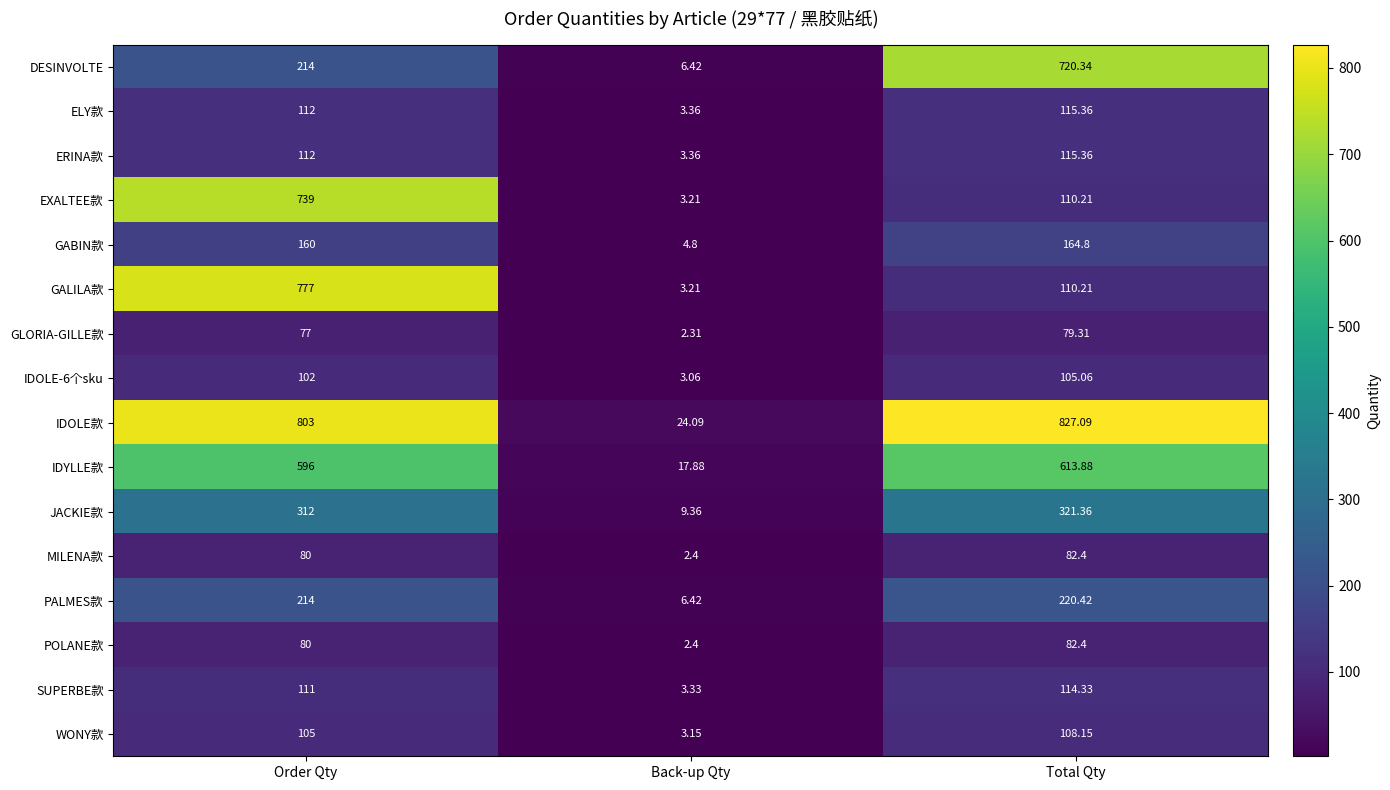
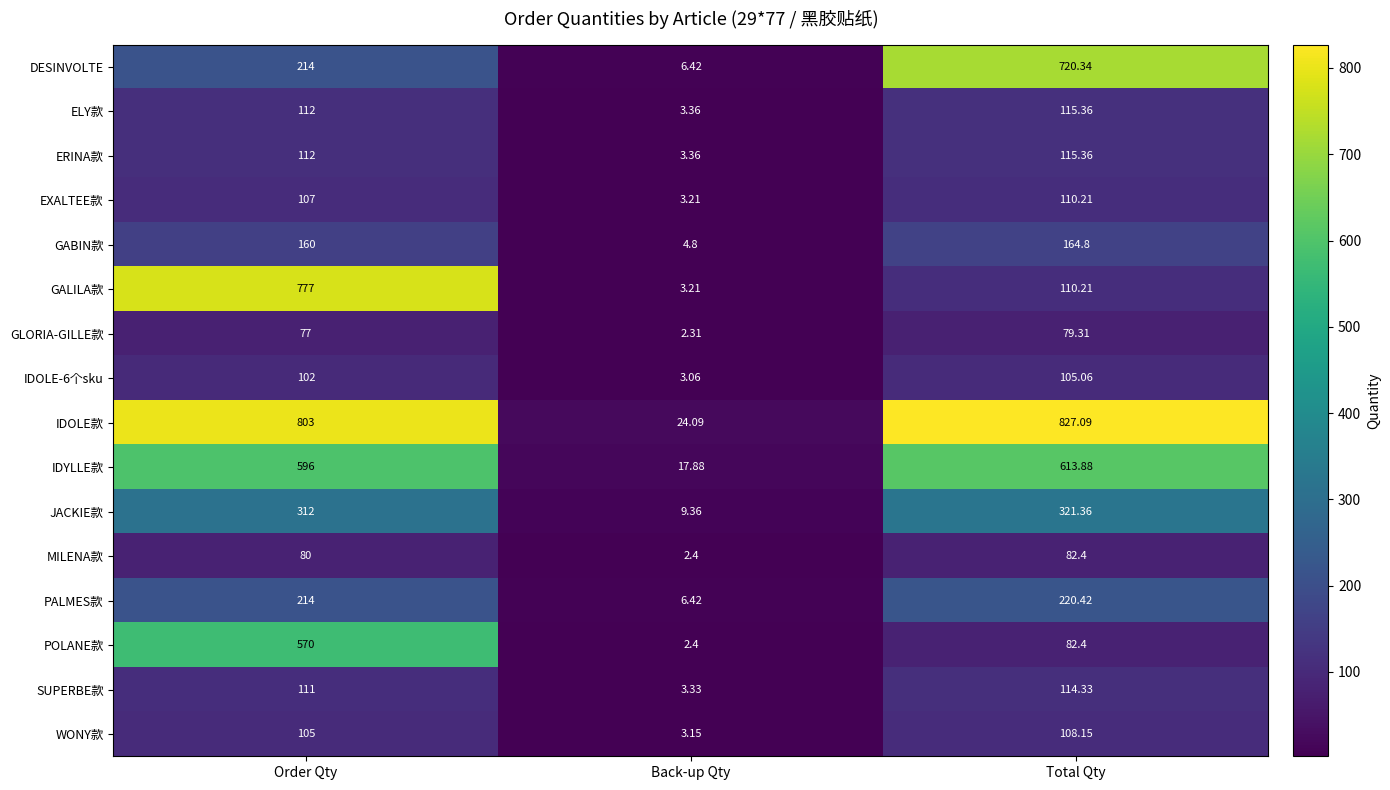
EXALTEE款, Order Qty: 739 -> 107
POLANE款, Order Qty: 80 -> 570
